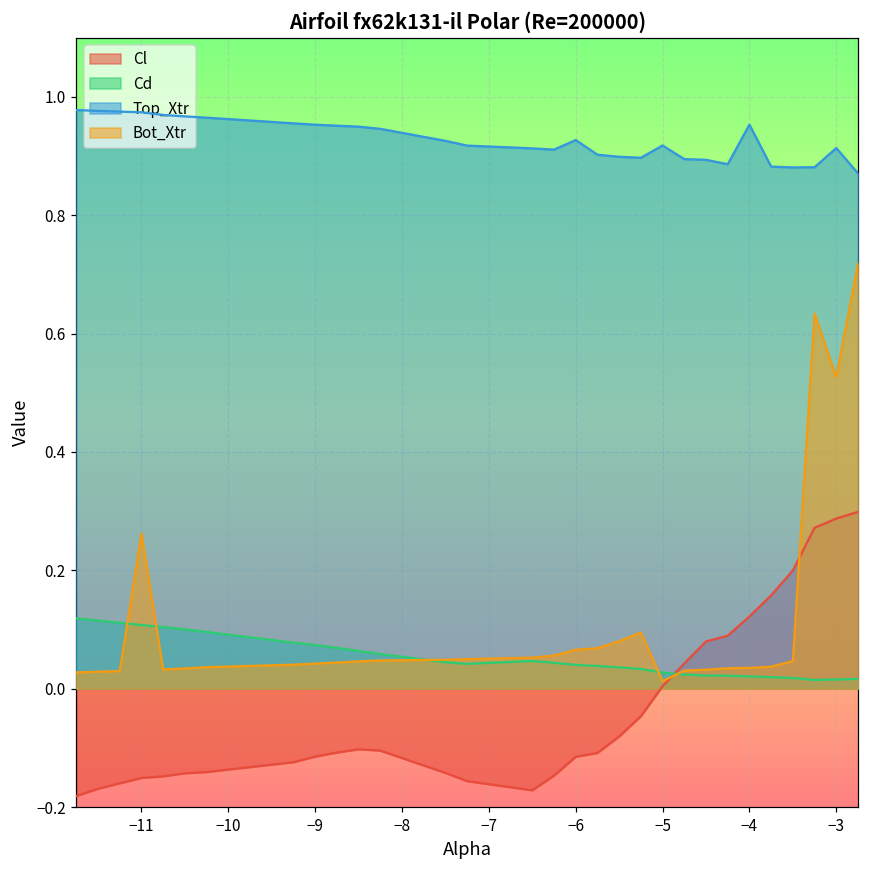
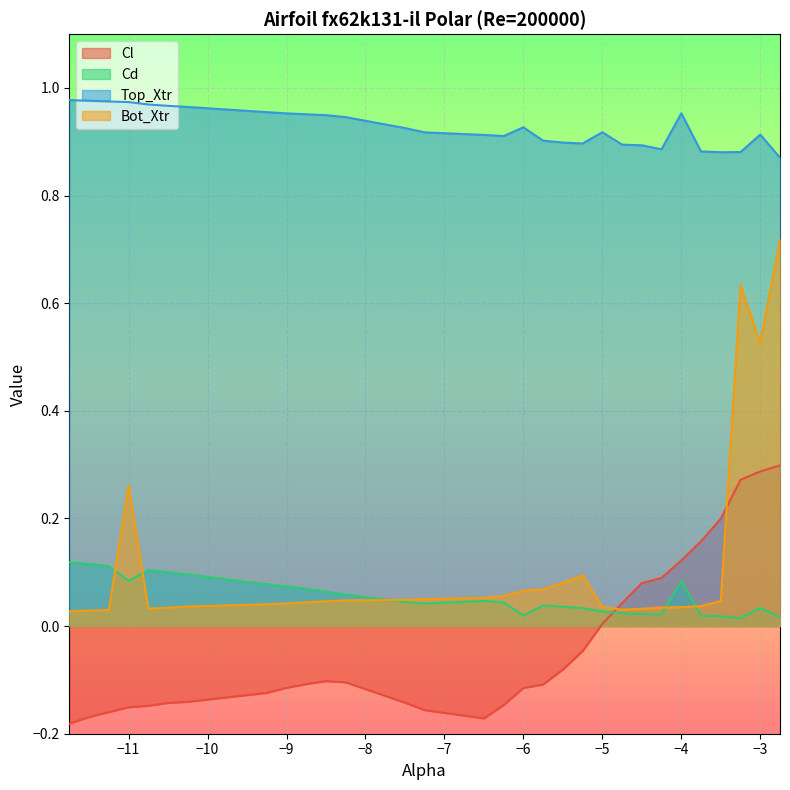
Cd, −11: 0.11 -> 0.08
Cd, −6: 0.04 -> 0.02
Bot_Xtr, −5: 0.01 -> 0.04
Cd, −4: 0.02 -> 0.08
Cd, −3: 0.02 -> 0.03
